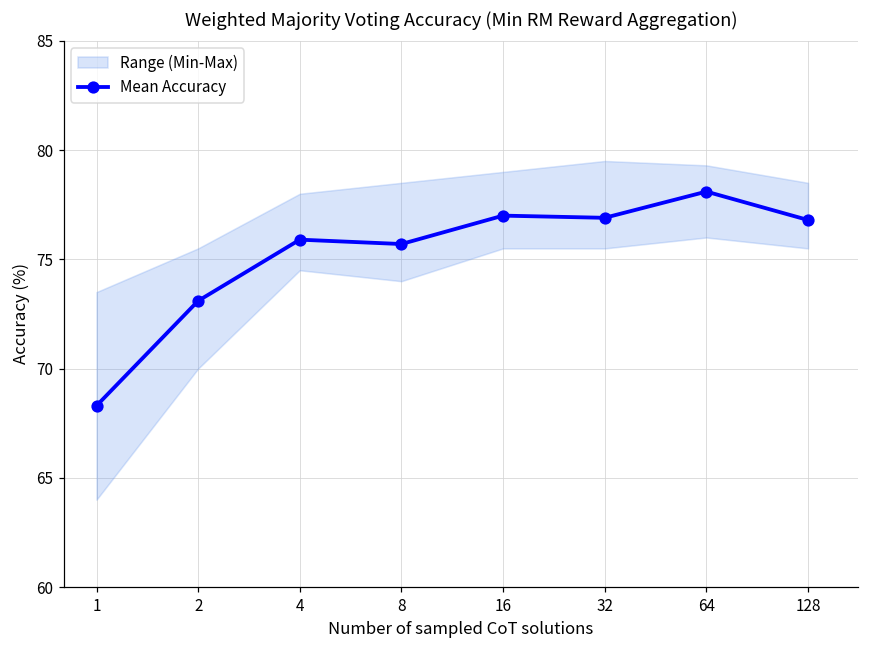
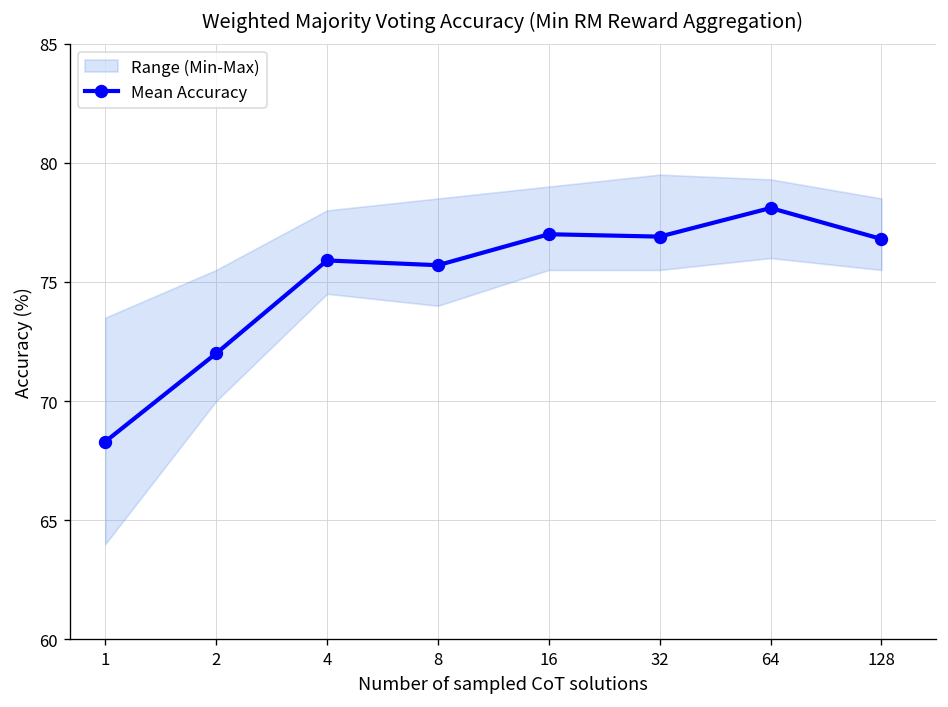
Mean Accuracy, 2: 73.1 -> 72.0
